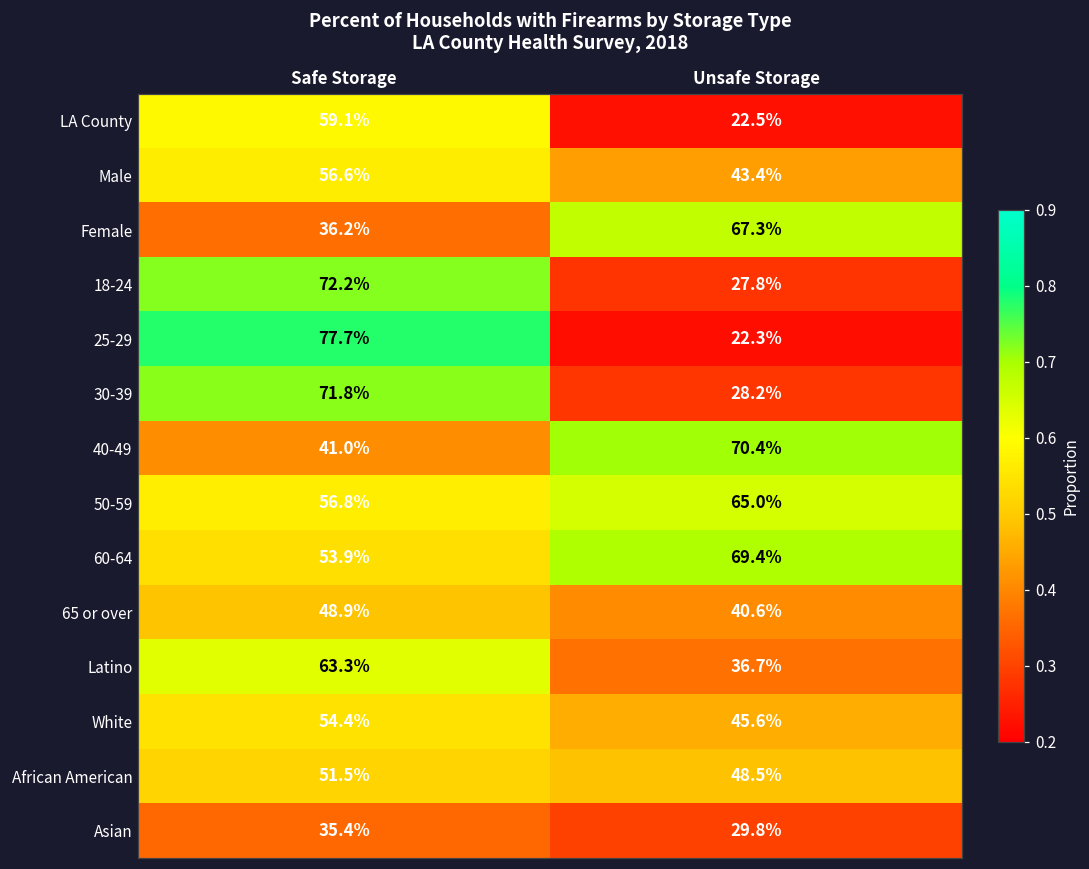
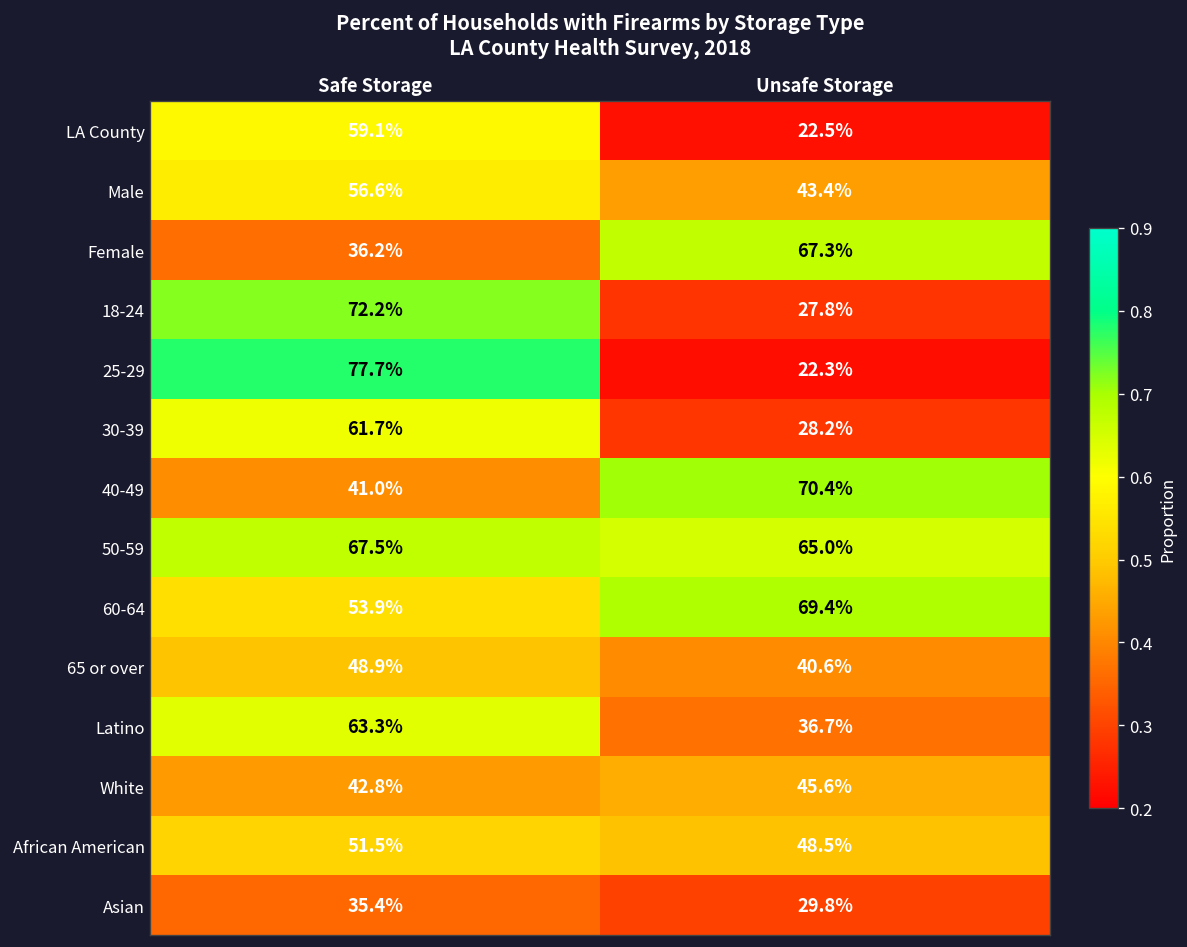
30-39, Safe Storage: 71.8% -> 61.7%
50-59, Safe Storage: 56.8% -> 67.5%
White, Safe Storage: 54.4% -> 42.8%
